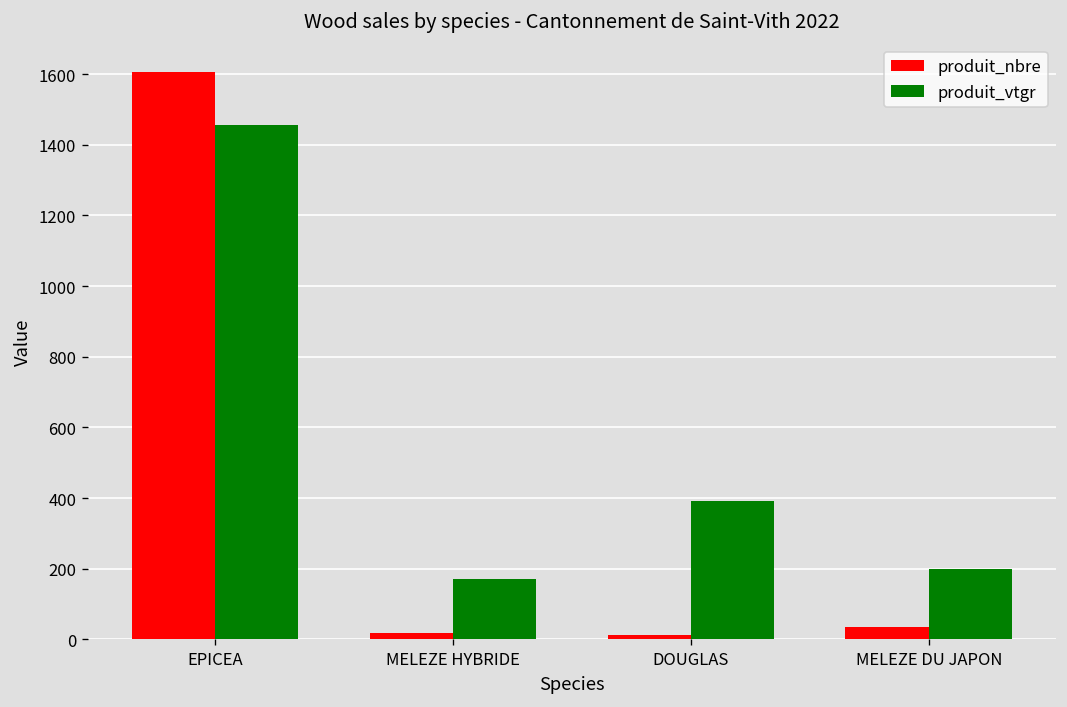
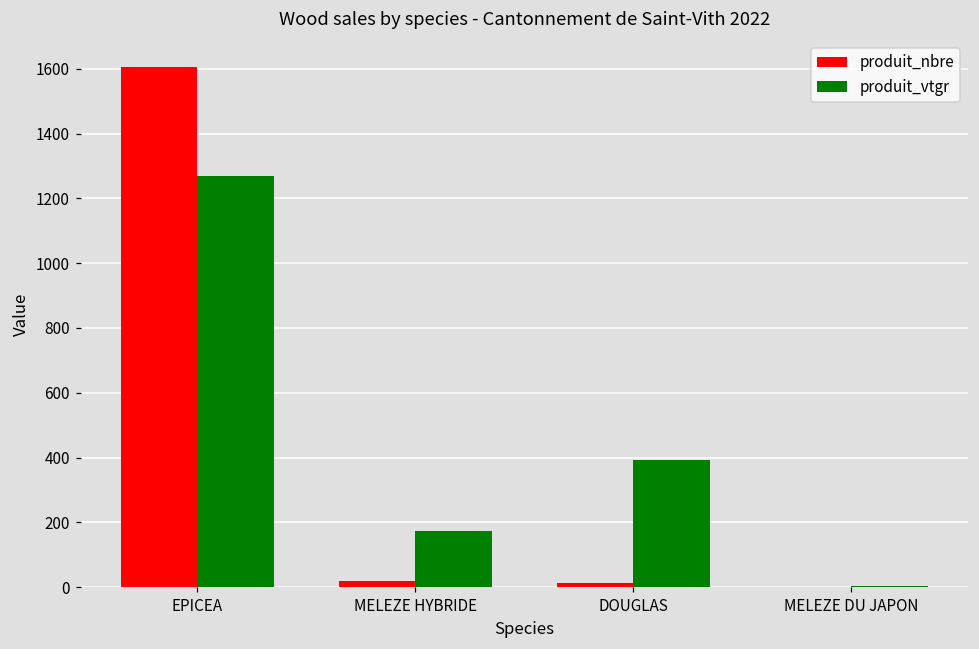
produit_vtgr, EPICEA: 1460 -> 1270
produit_nbre, MELEZE DU JAPON: 40 -> 0
produit_vtgr, MELEZE DU JAPON: 200 -> 0
